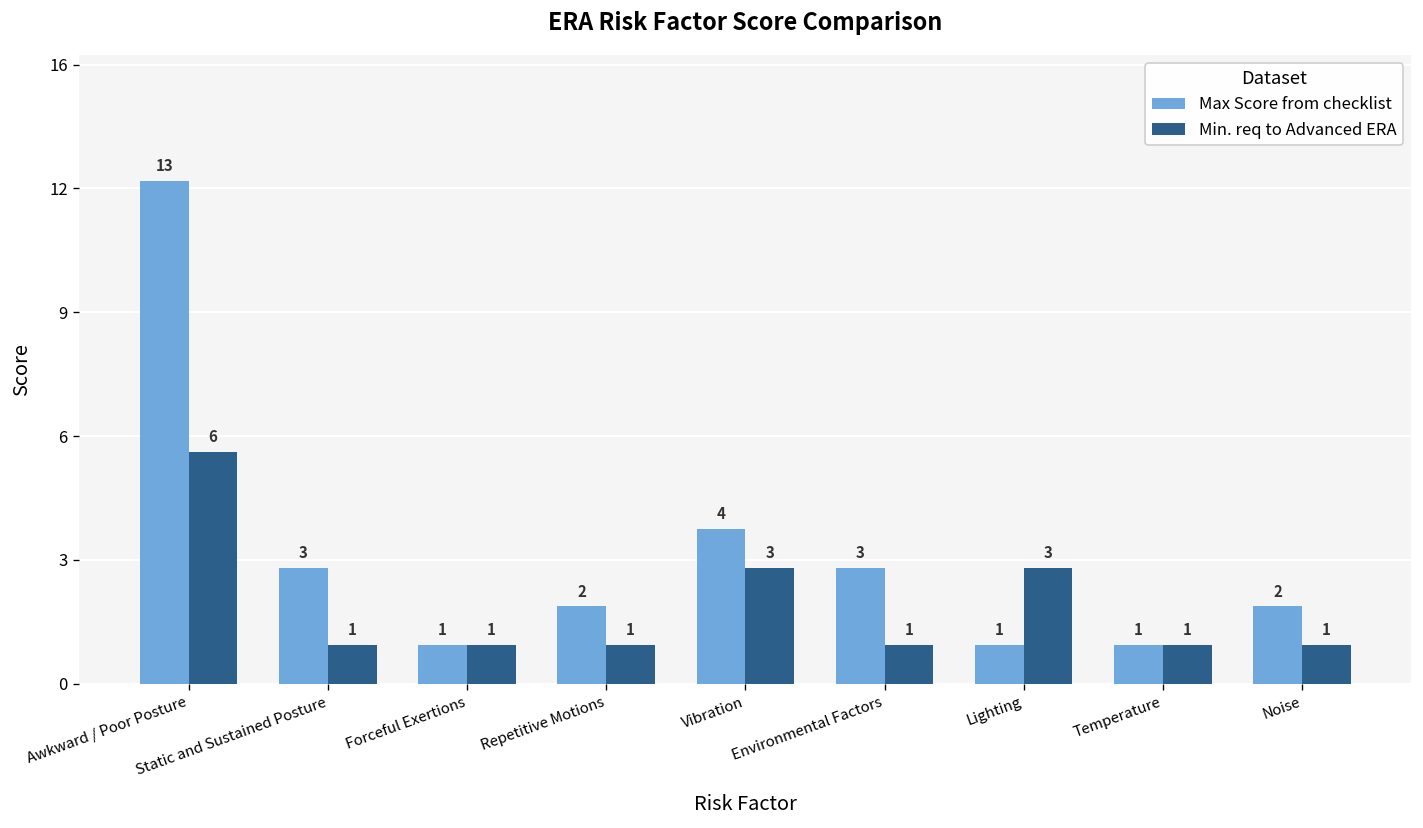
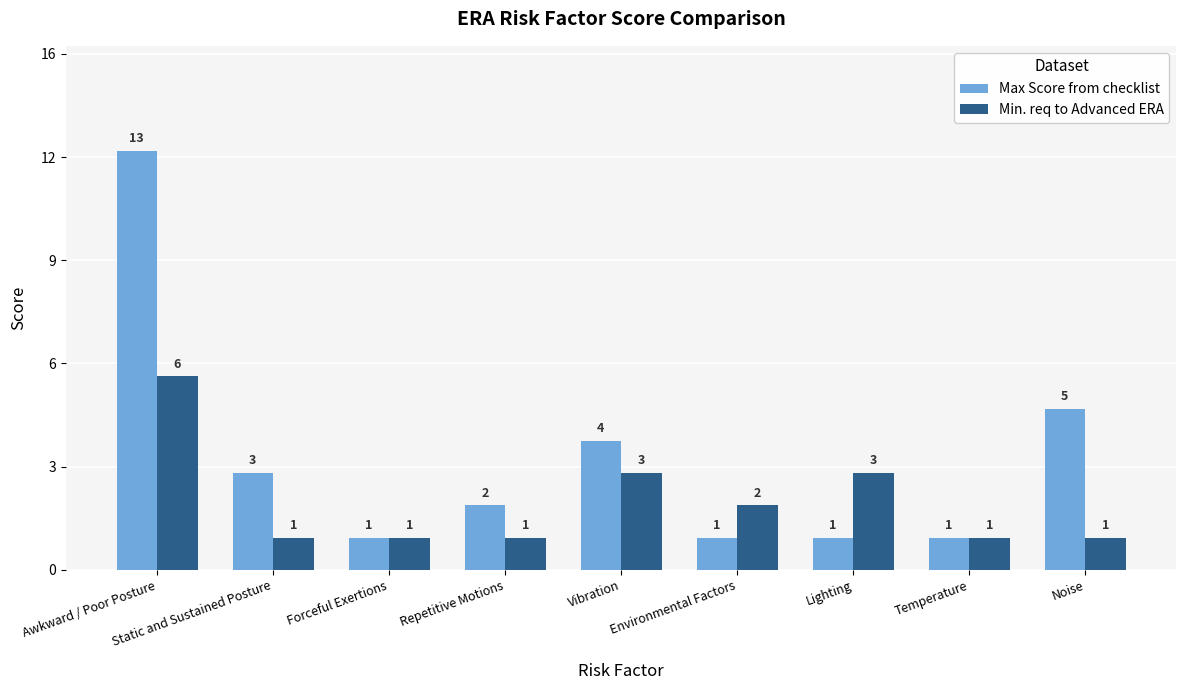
Max Score from checklist, Environmental Factors: 3 -> 1
Min. req to Advanced ERA, Environmental Factors: 1 -> 2
Max Score from checklist, Noise: 2 -> 5
